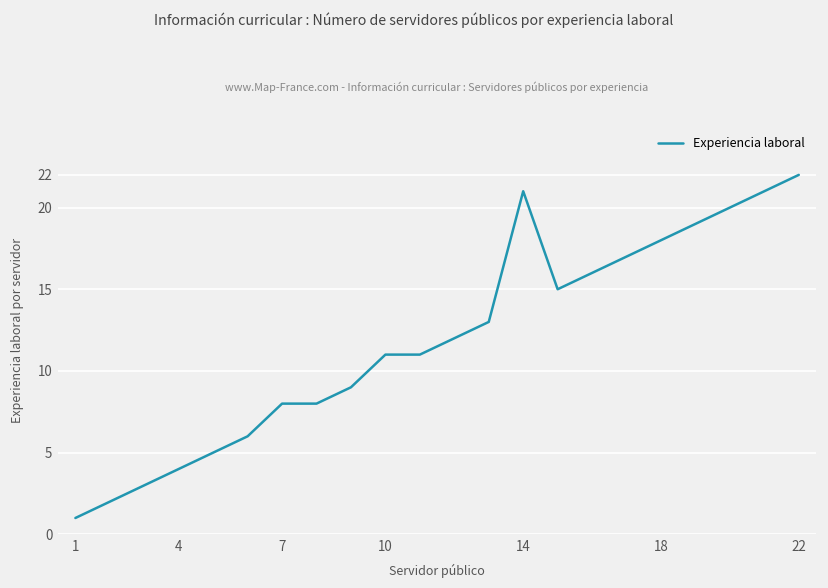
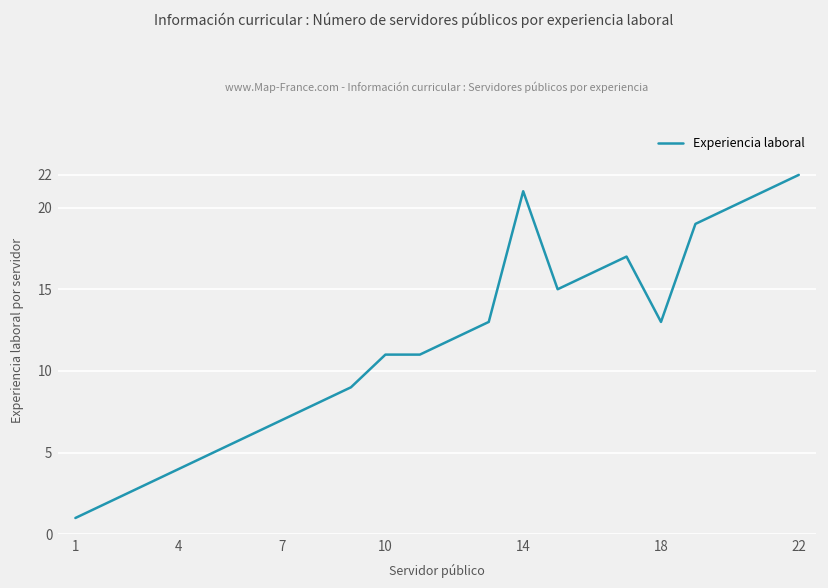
7: 8 -> 7
18: 18 -> 13
